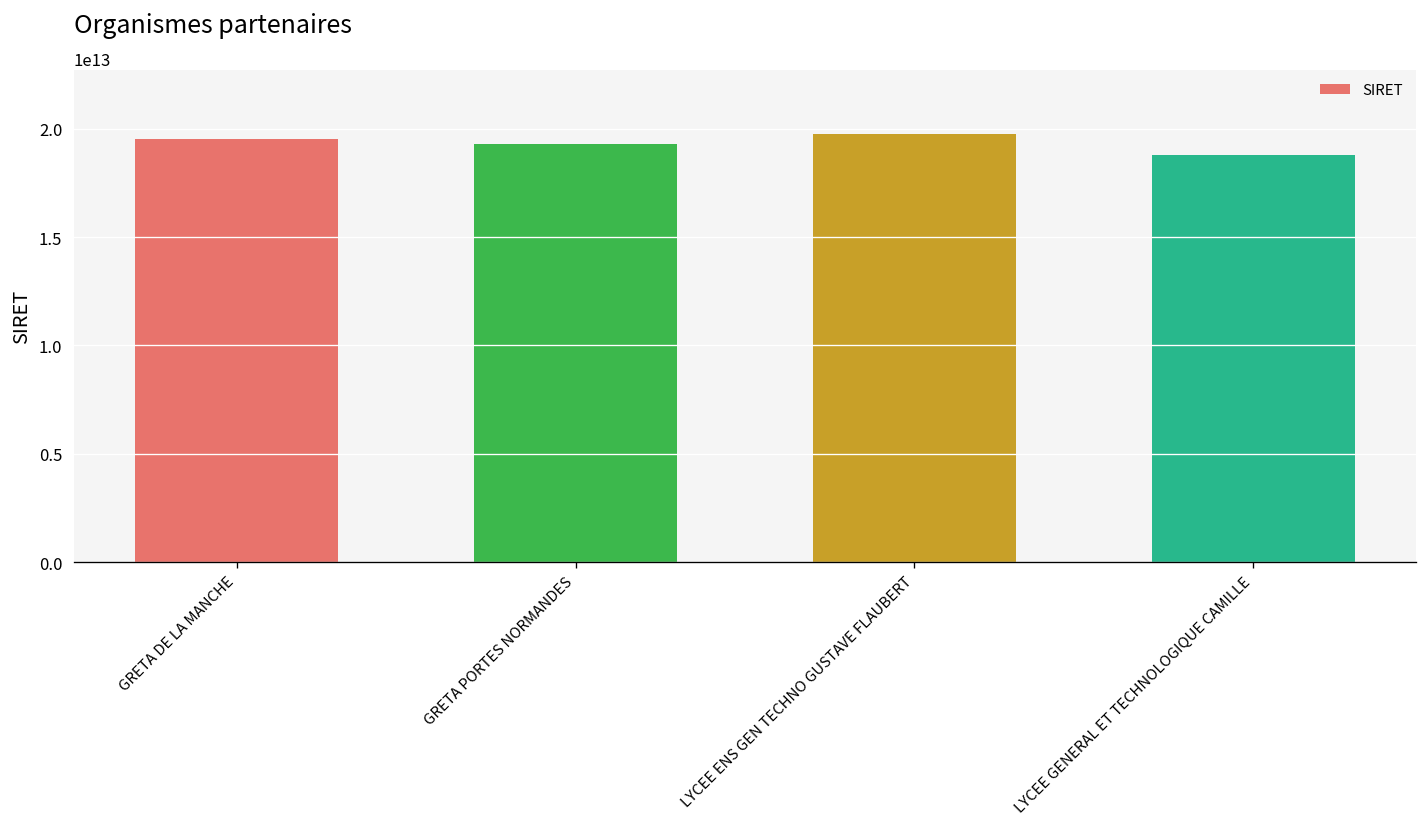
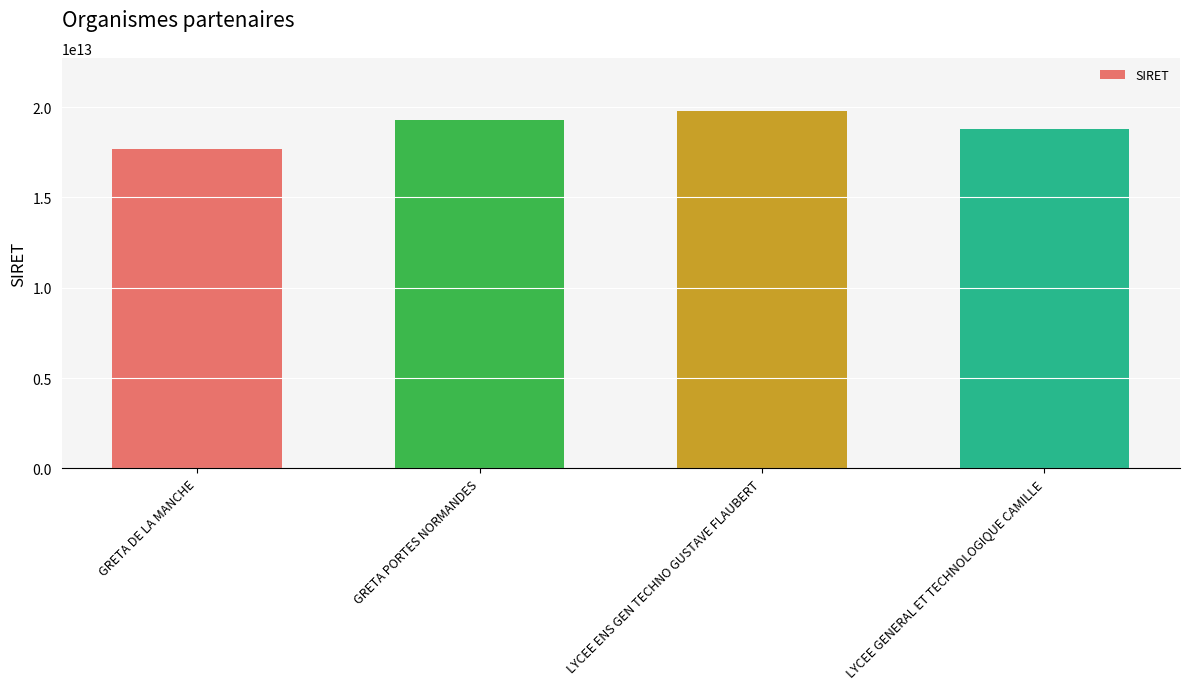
GRETA DE LA MANCHE: 19500000000000 -> 17700000000000
